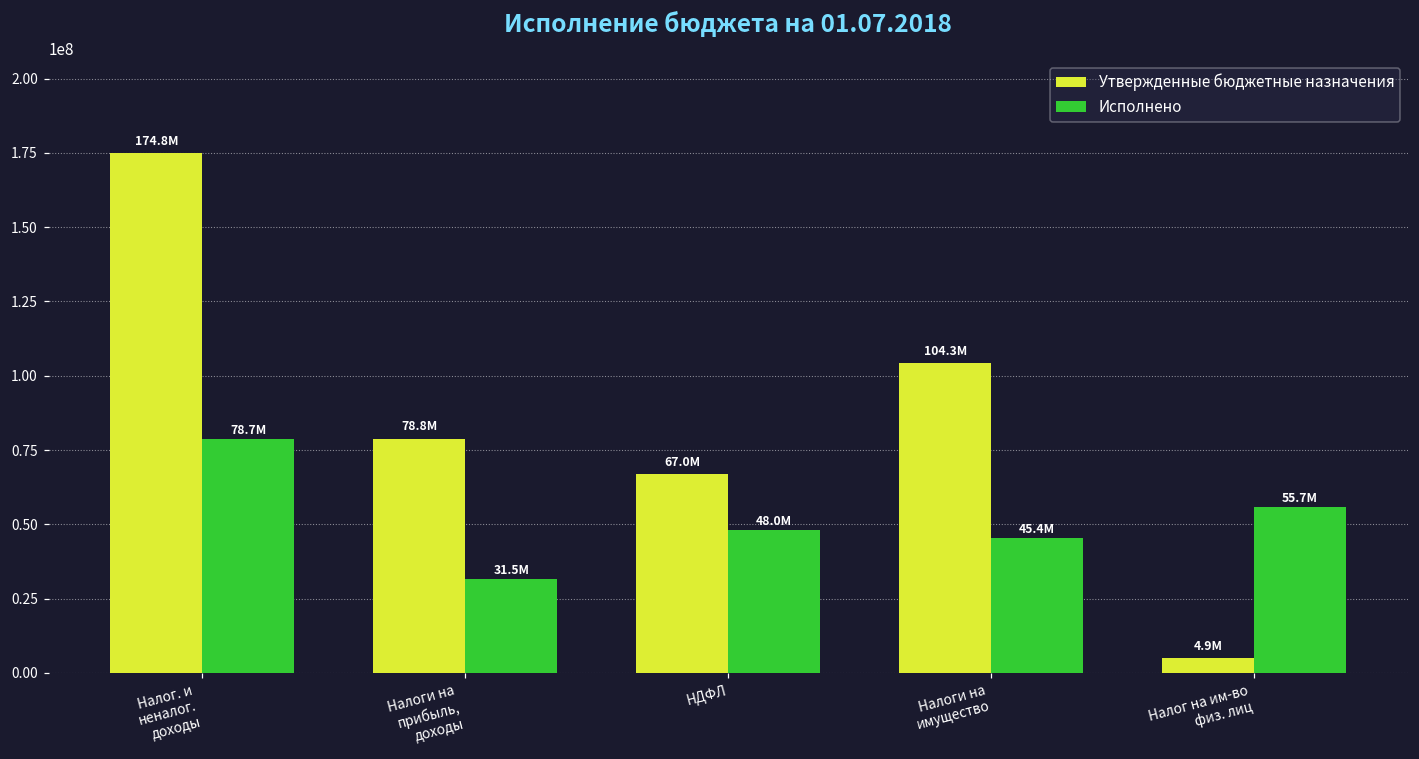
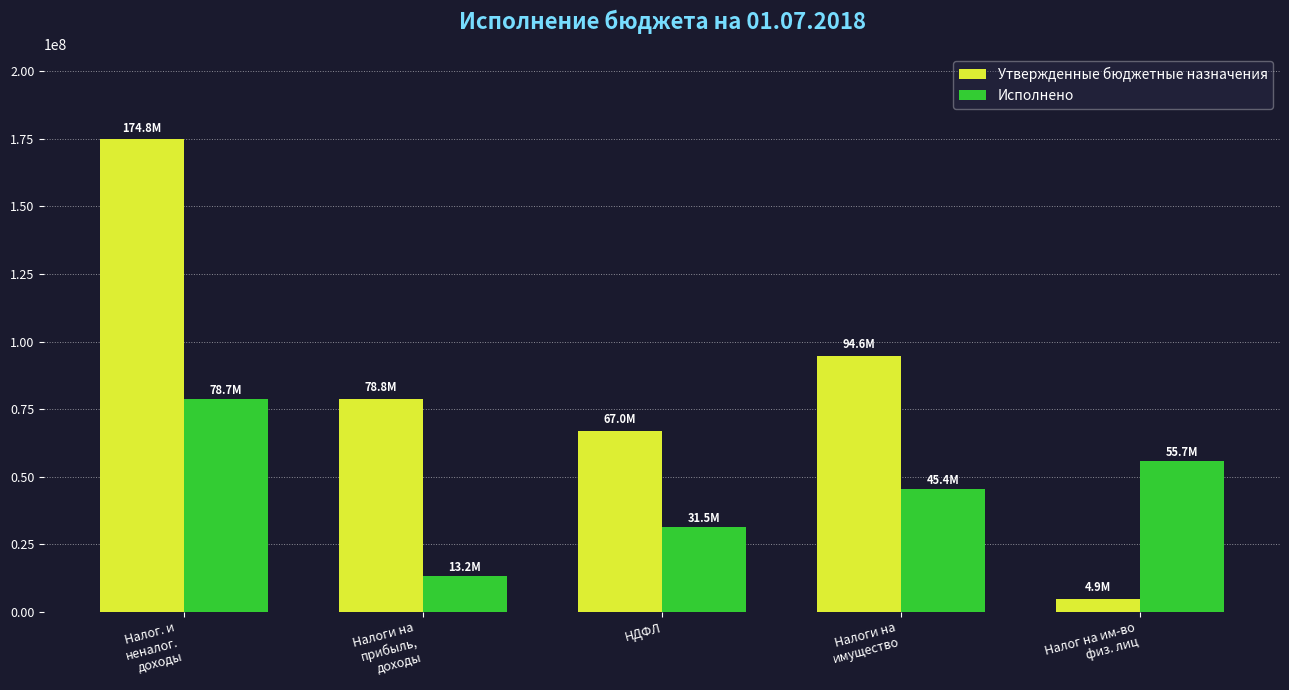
Исполнено, Налоги на прибыль, доходы: 31.5M -> 13.2M
Исполнено, НДФЛ: 48.0M -> 31.5M
Утвержденные бюджетные назначения, Налоги на имущество: 104.3M -> 94.6M
